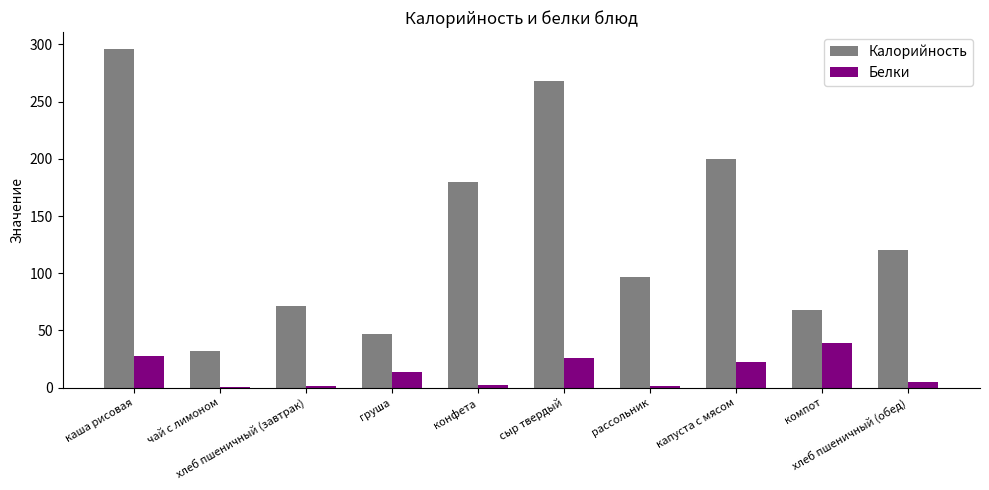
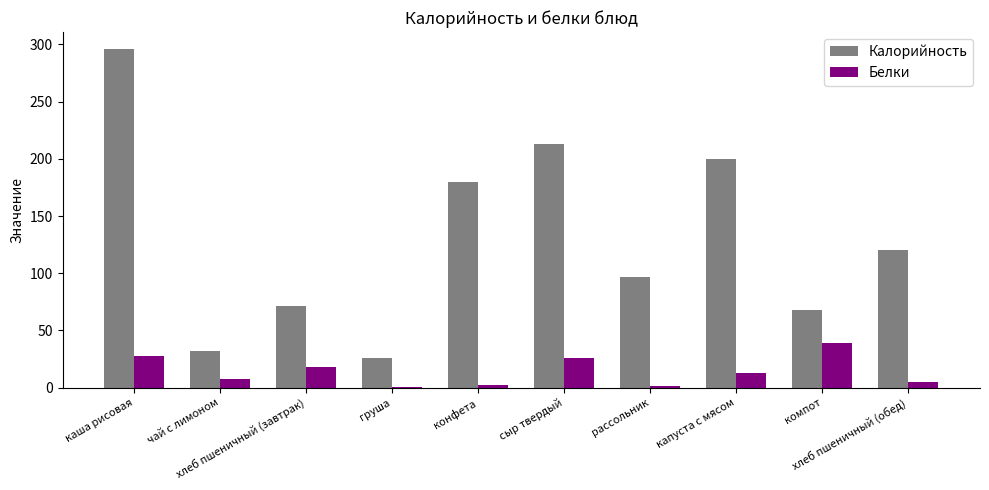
Белки, чай с лимоном: 0 -> 8
Белки, хлеб пшеничный (завтрак): 2 -> 18
Калорийность, груша: 47 -> 26
Белки, груша: 13 -> 0
Калорийность, сыр твердый: 268 -> 213
Белки, капуста с мясом: 23 -> 13
